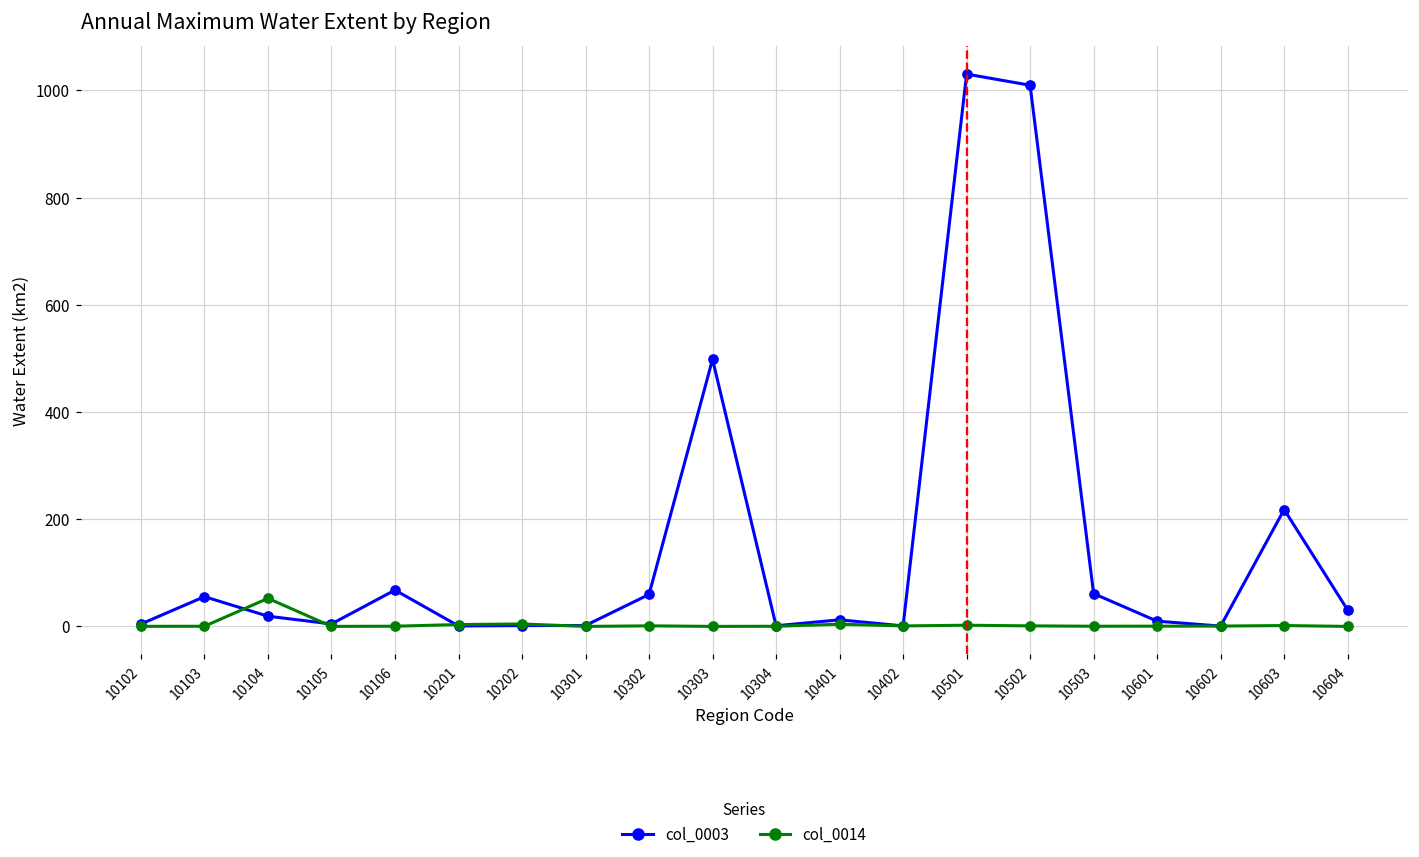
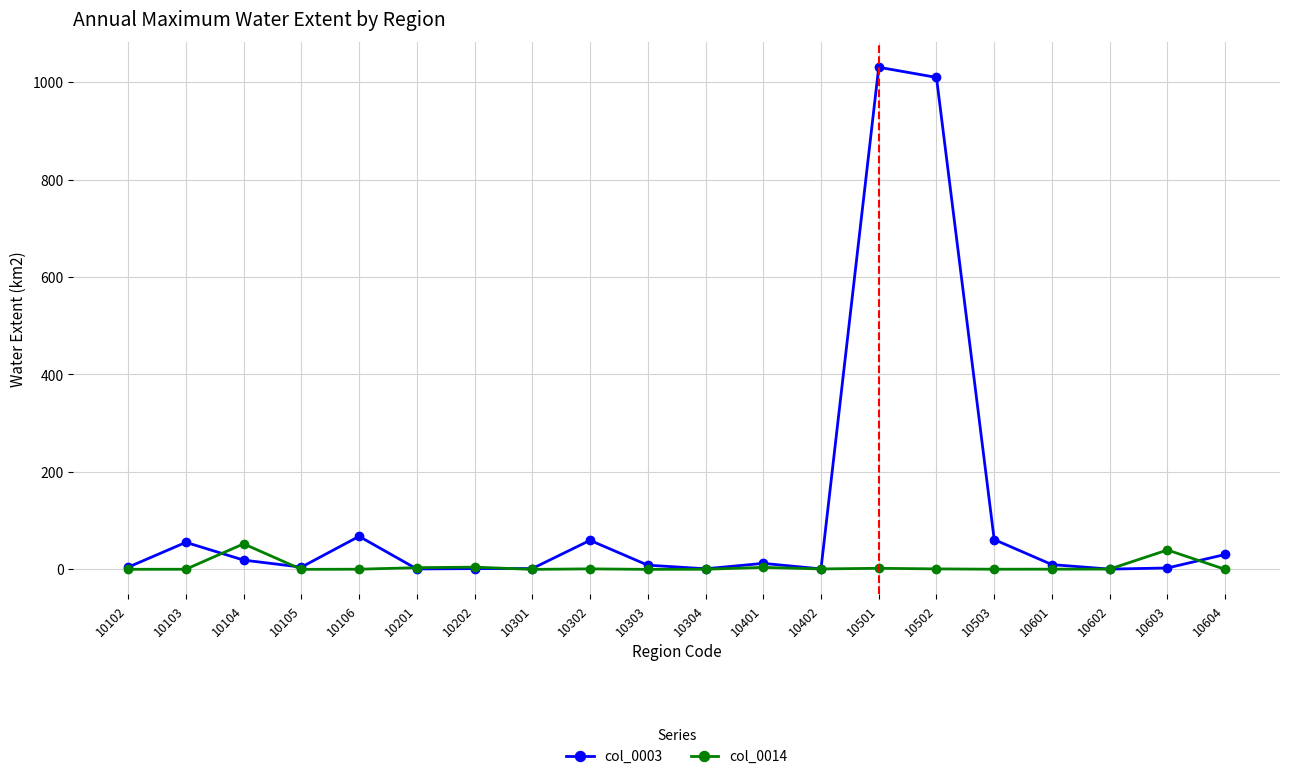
col_0003, 10303: 500 -> 10
col_0003, 10603: 220 -> 0
col_0014, 10603: 0 -> 40
